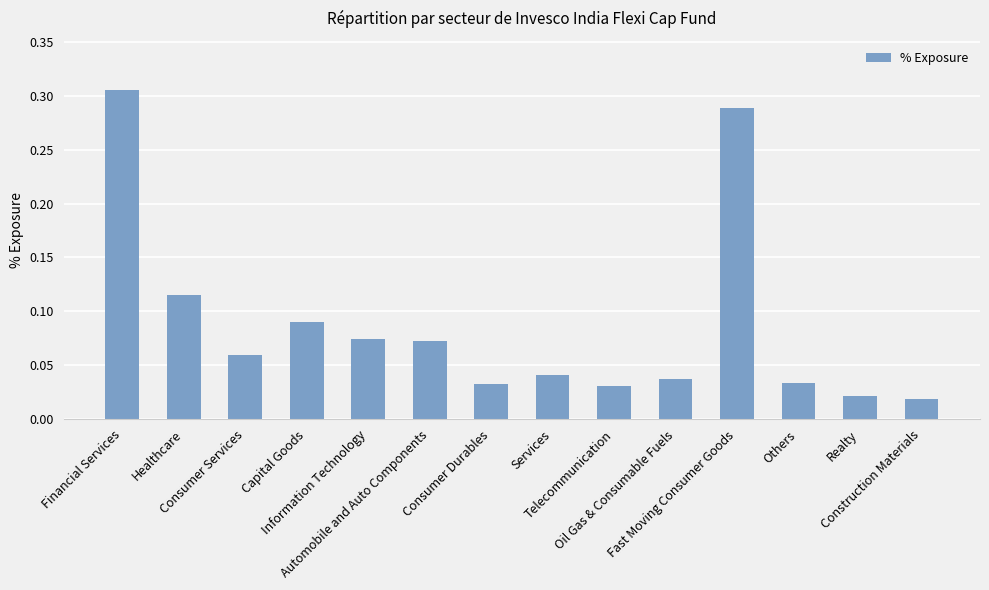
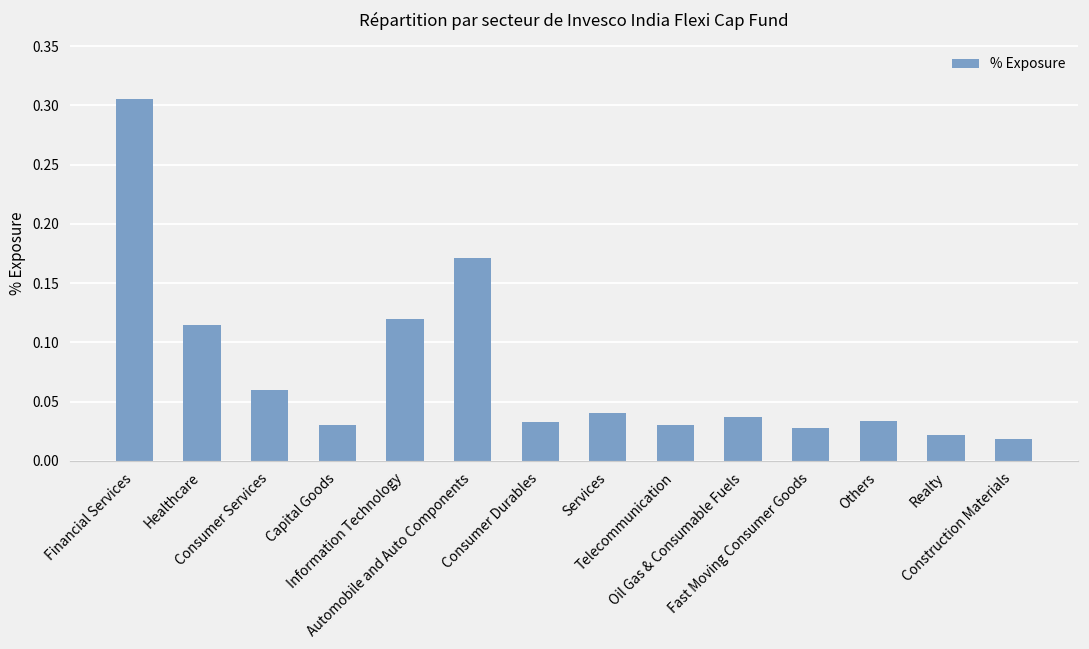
Capital Goods: 0.09 -> 0.03
Information Technology: 0.074 -> 0.120
Automobile and Auto Components: 0.073 -> 0.172
Fast Moving Consumer Goods: 0.289 -> 0.028
